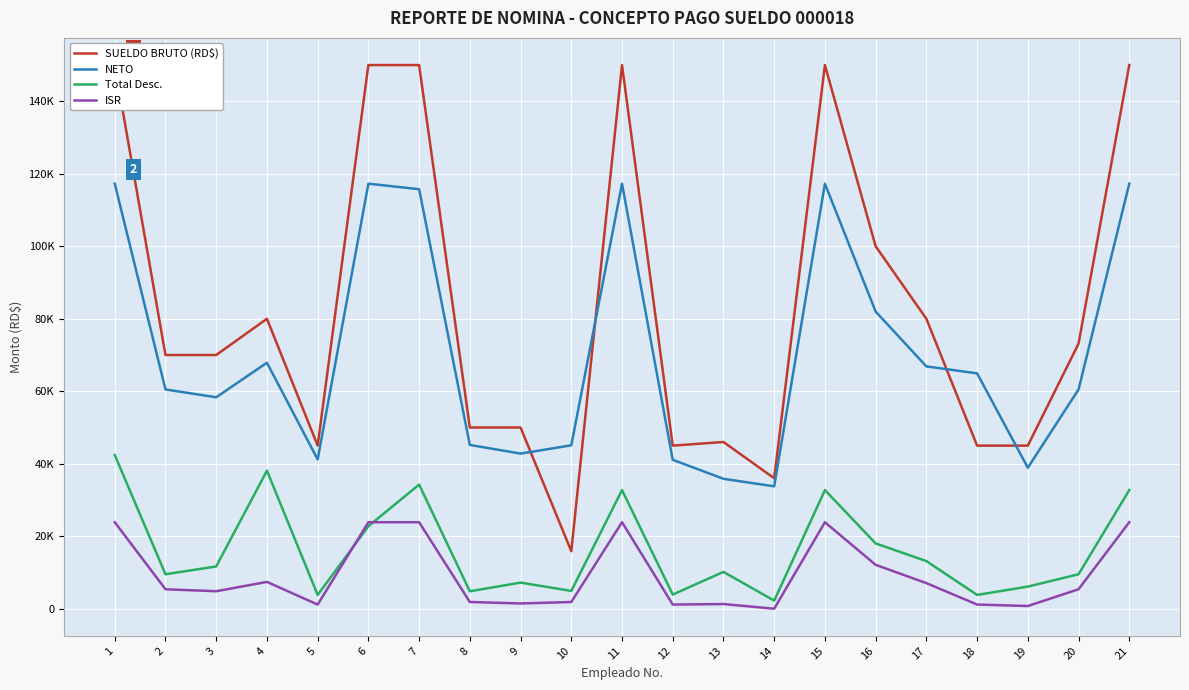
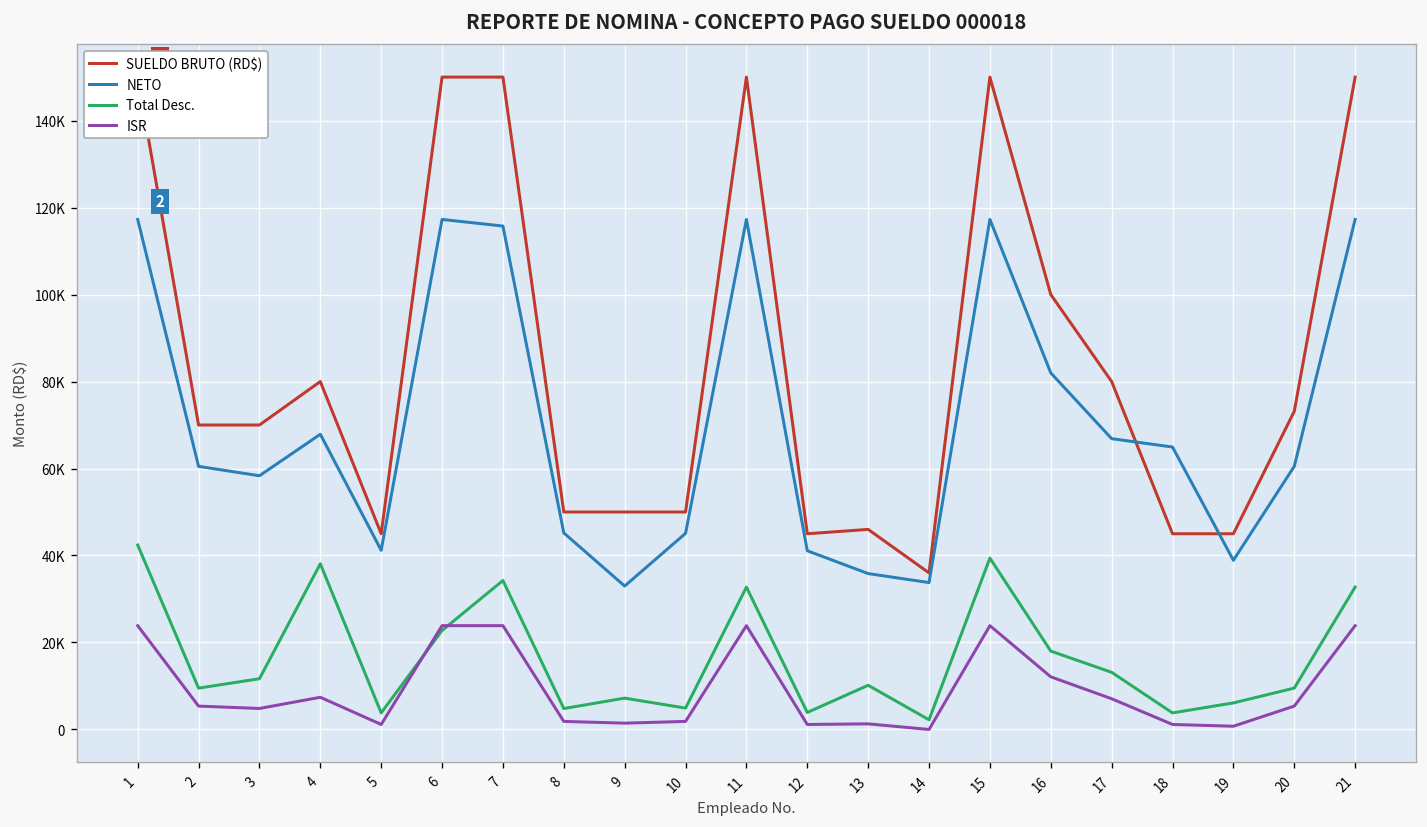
NETO, 9: 43000 -> 33000
SUELDO BRUTO (RD$), 10: 16000 -> 50000
Total Desc., 15: 33000 -> 39000
